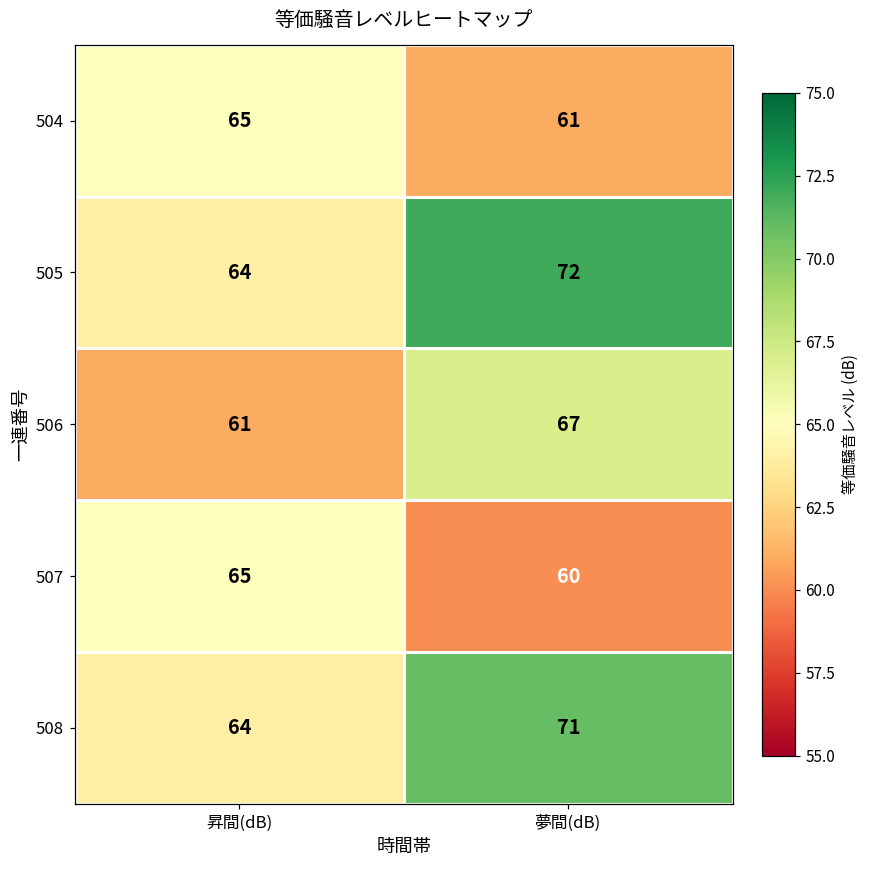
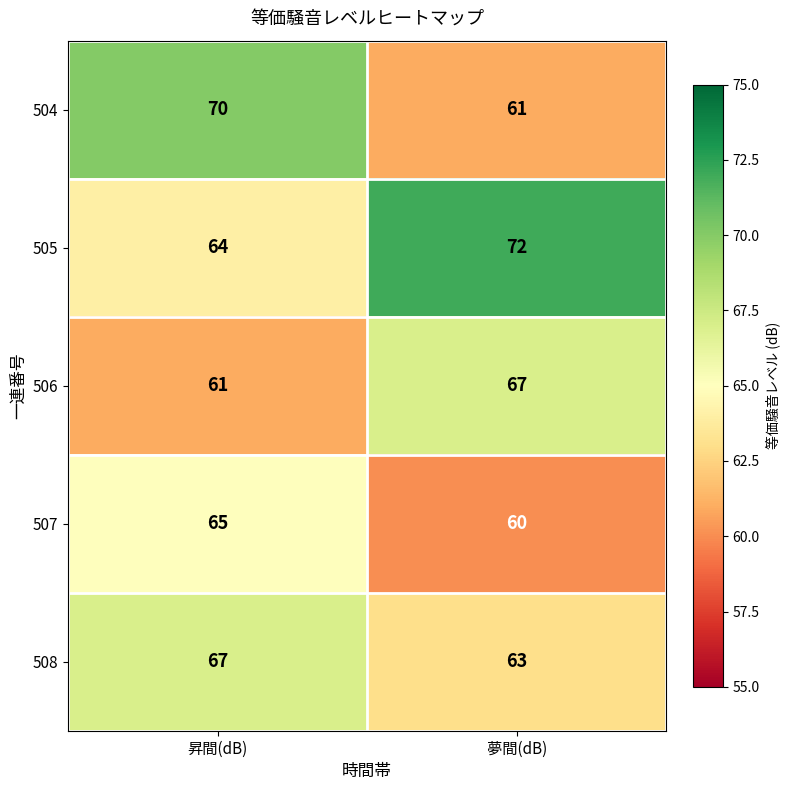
504, 昇間(dB): 65 -> 70
508, 昇間(dB): 64 -> 67
508, 夢間(dB): 71 -> 63
